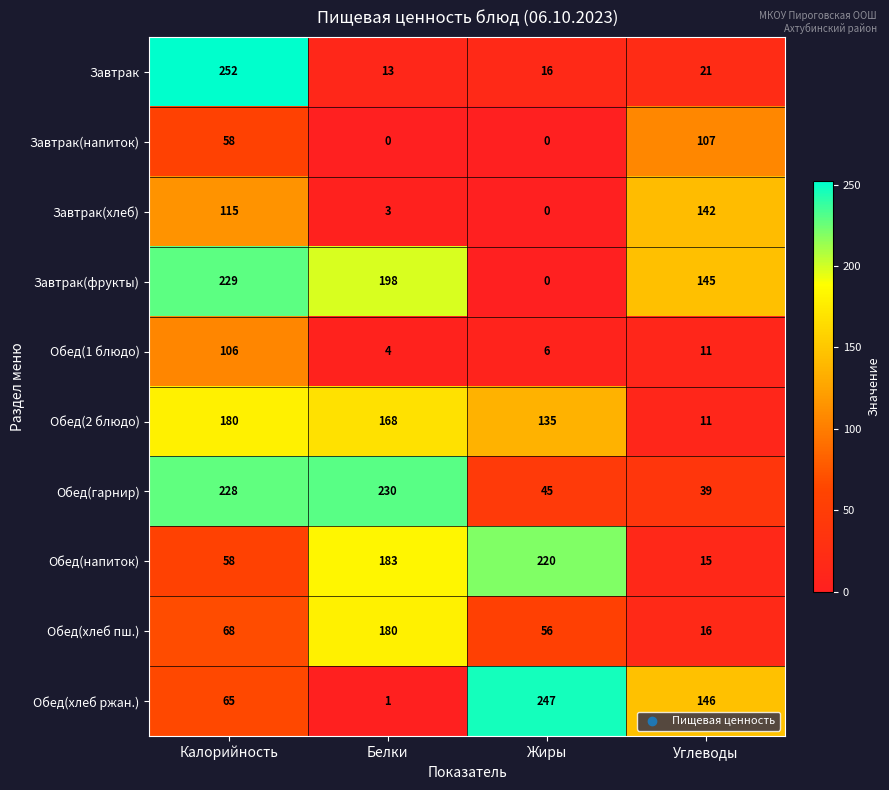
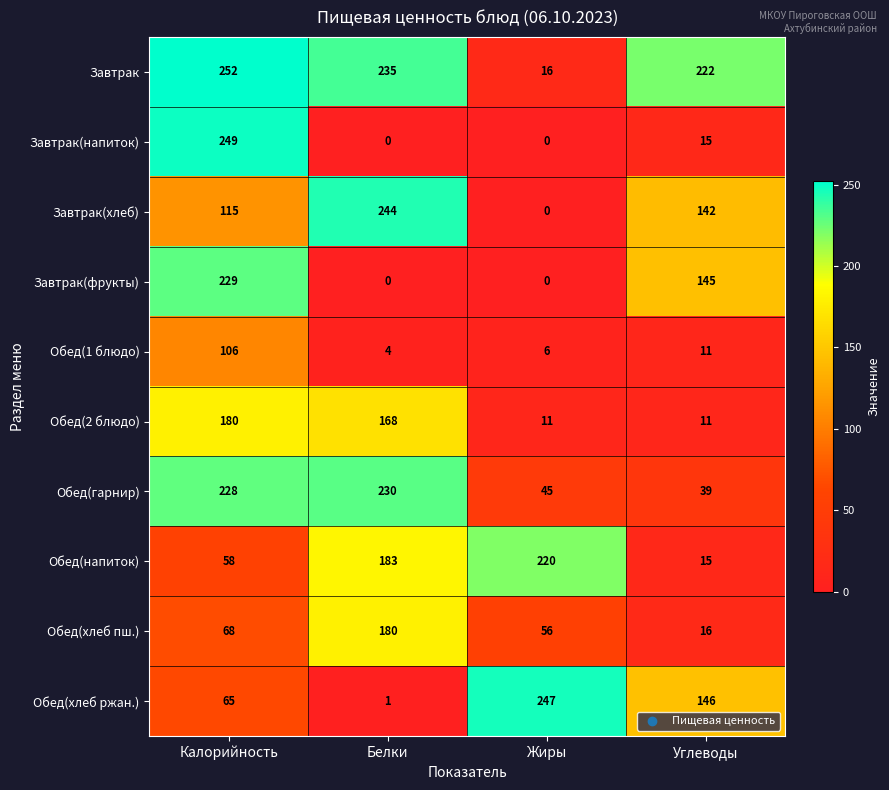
Завтрак, Белки: 13 -> 235
Завтрак, Углеводы: 21 -> 222
Завтрак(напиток), Калорийность: 58 -> 249
Завтрак(напиток), Углеводы: 107 -> 15
Завтрак(хлеб), Белки: 3 -> 244
Завтрак(фрукты), Белки: 198 -> 0
Обед(2 блюдо), Жиры: 135 -> 11
